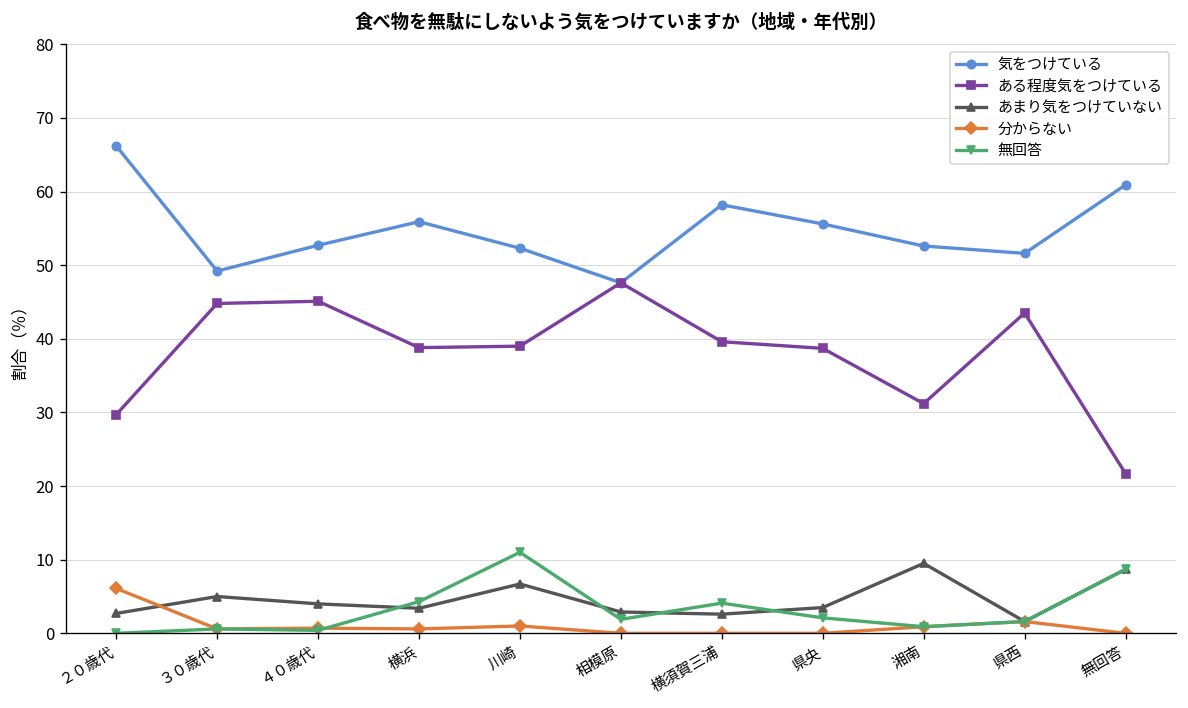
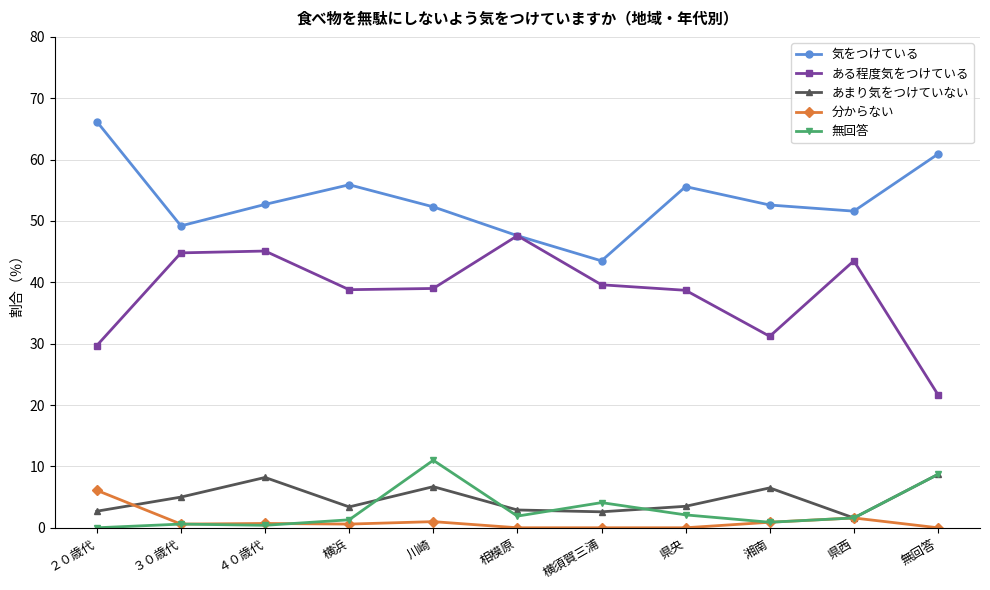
あまり気をつけていない, ４０歳代: 4 -> 8
無回答, 横浜: 4 -> 1
気をつけている, 横須賀三浦: 58 -> 44
あまり気をつけていない, 湘南: 10 -> 7
